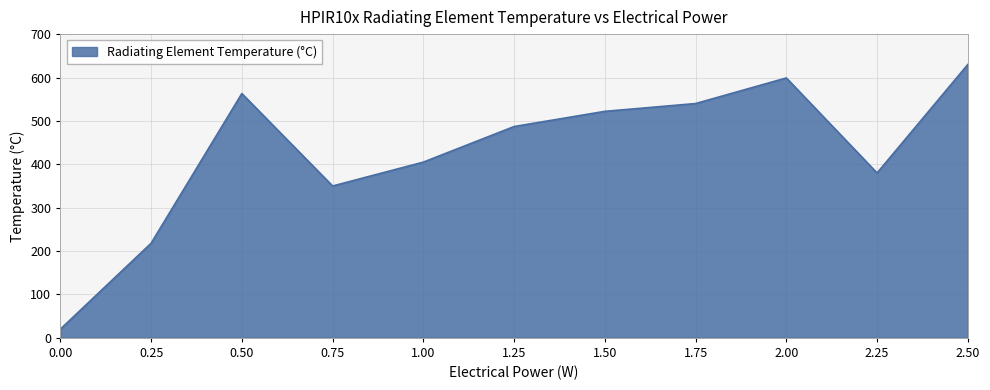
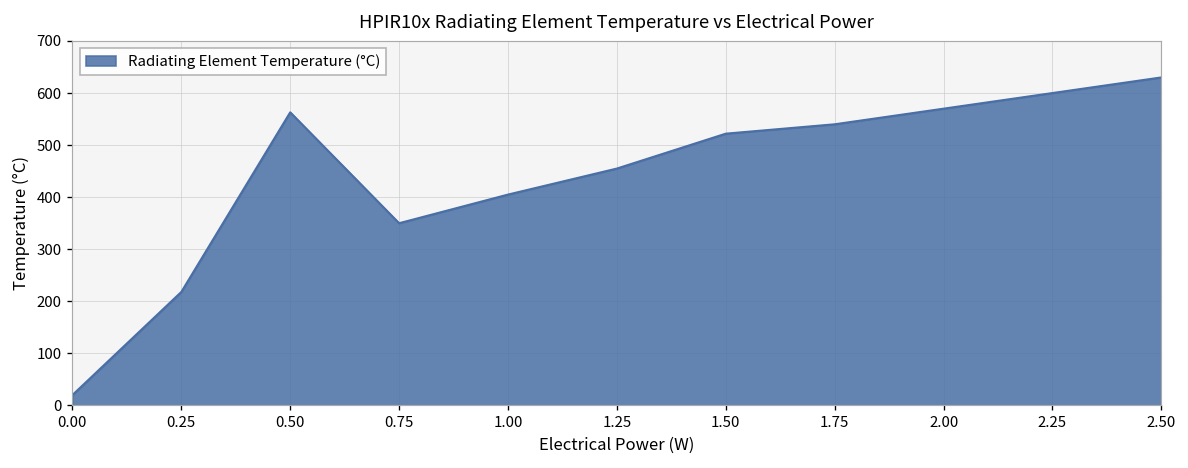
1.25: 490 -> 460
2.00: 600 -> 570
2.25: 380 -> 600
